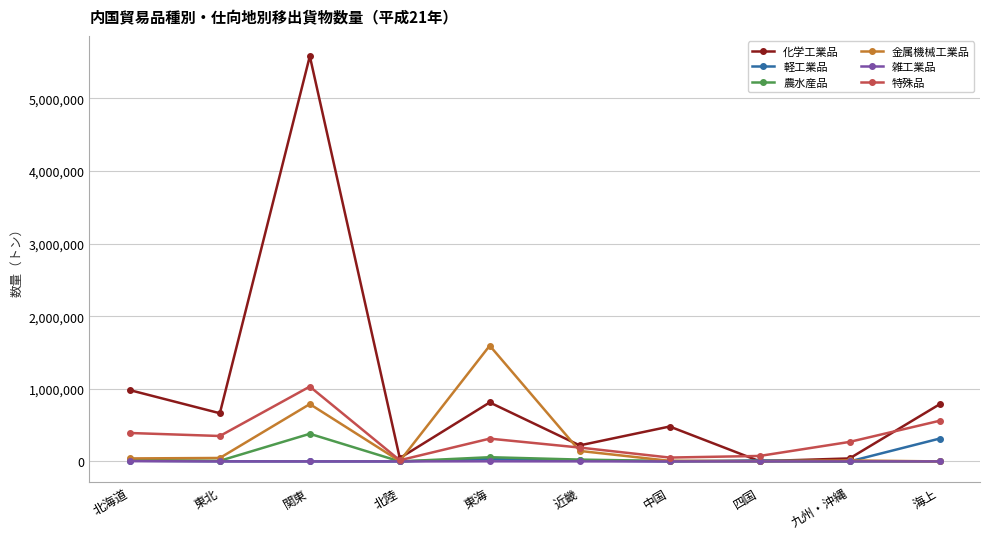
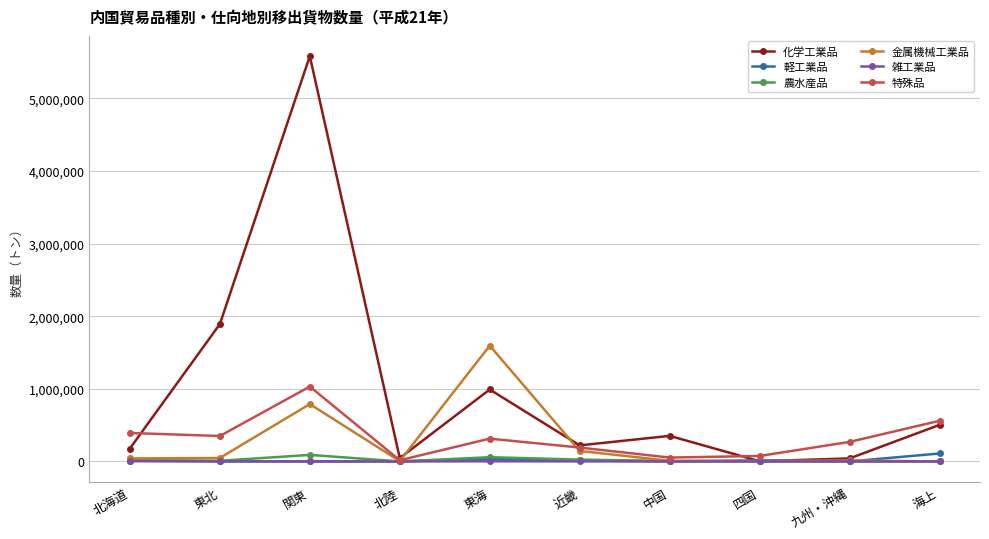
化学工業品, 北海道: 1,000,000 -> 200,000
化学工業品, 東北: 700,000 -> 1,900,000
農水産品, 関東: 400,000 -> 100,000
化学工業品, 東海: 800,000 -> 1,000,000
化学工業品, 中国: 500,000 -> 400,000
化学工業品, 海上: 800,000 -> 500,000
軽工業品, 海上: 300,000 -> 100,000
